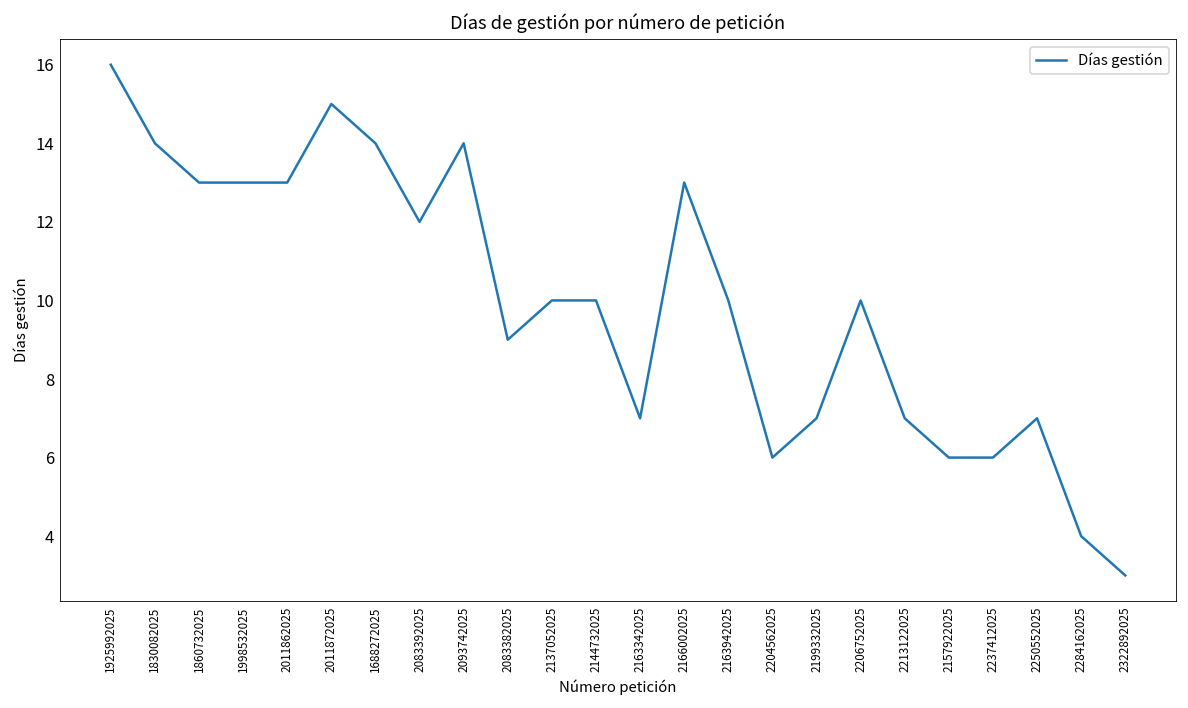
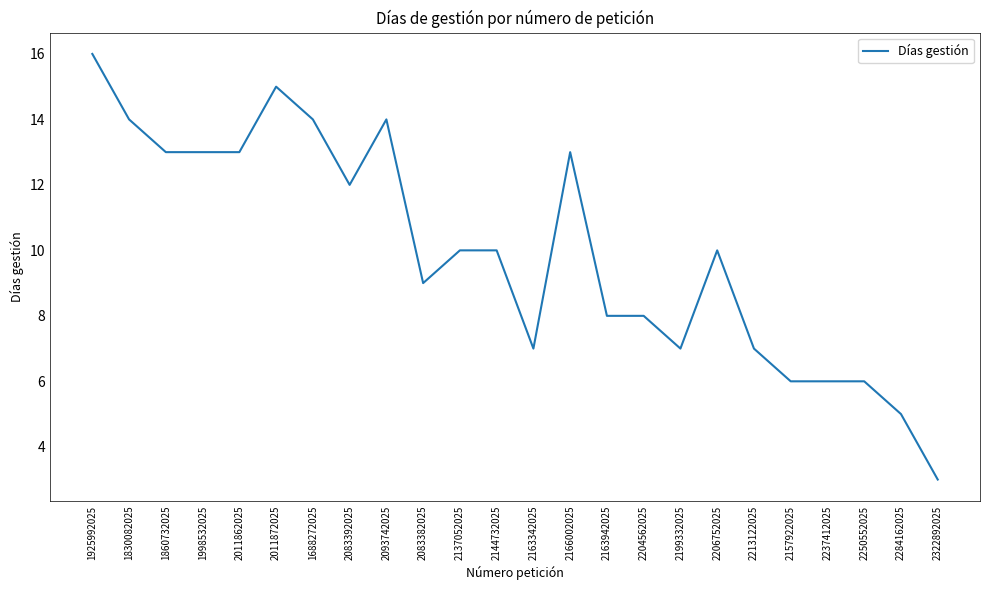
2163942025: 10 -> 8
2204562025: 6 -> 8
2250552025: 7 -> 6
2284162025: 4 -> 5
